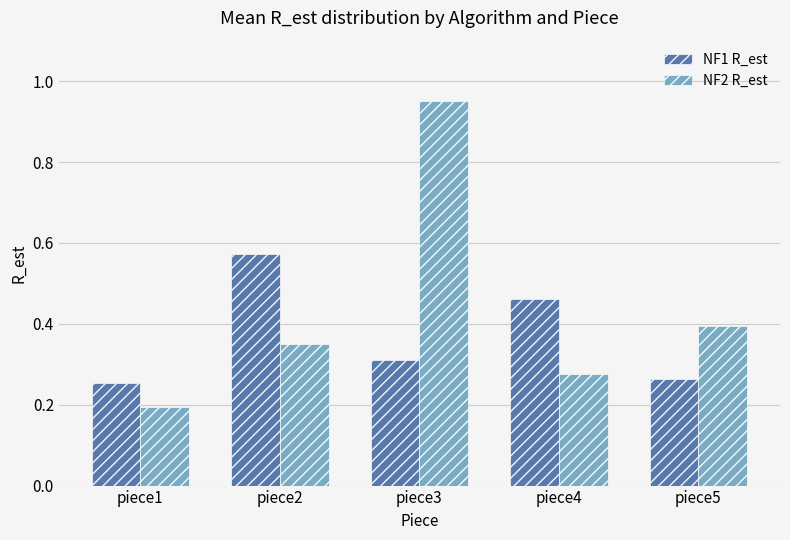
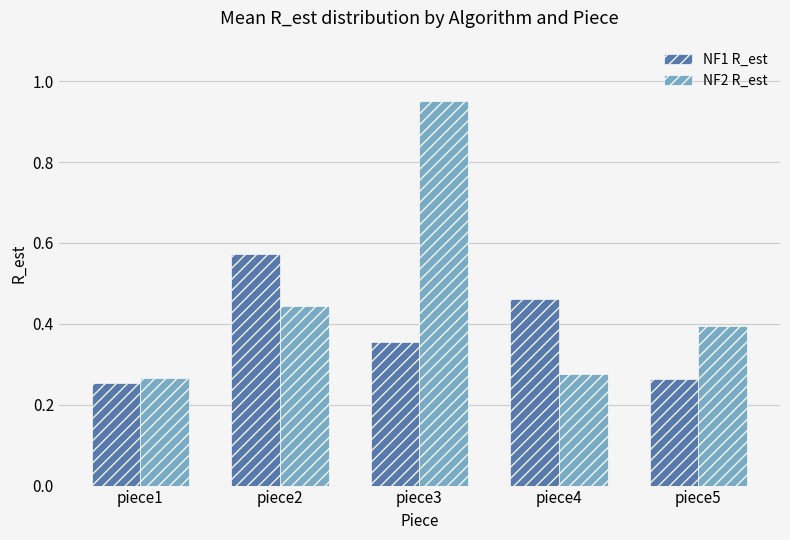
NF2 R_est, piece1: 0.19 -> 0.27
NF2 R_est, piece2: 0.35 -> 0.44
NF1 R_est, piece3: 0.31 -> 0.35
